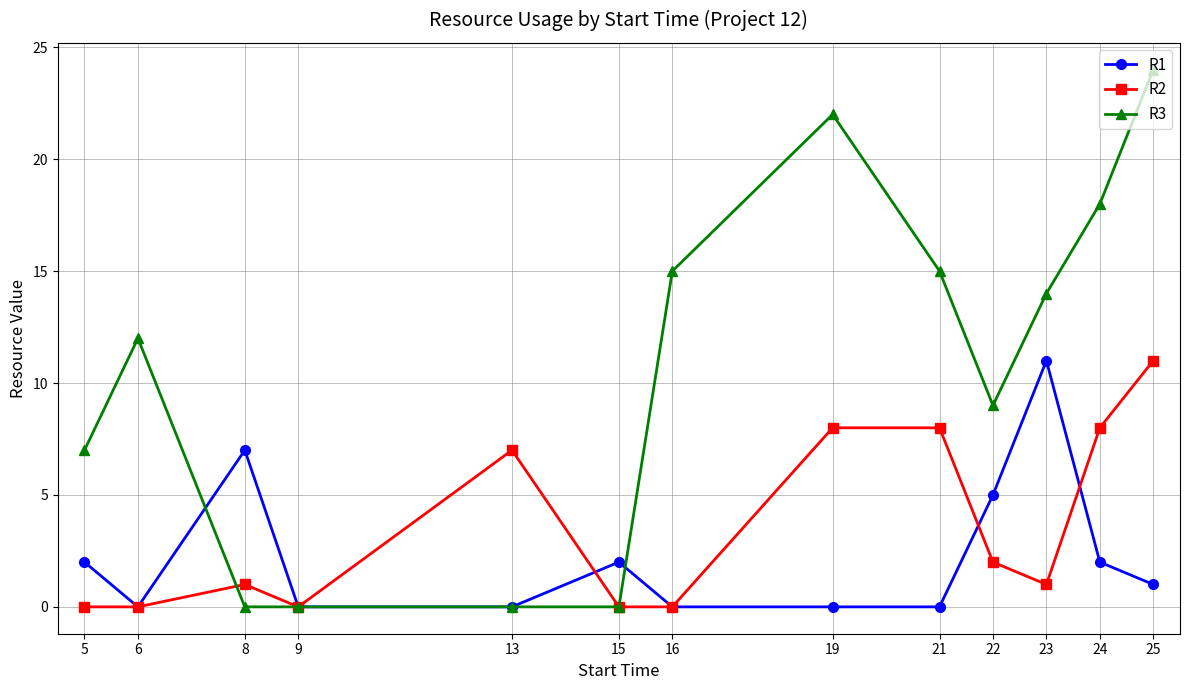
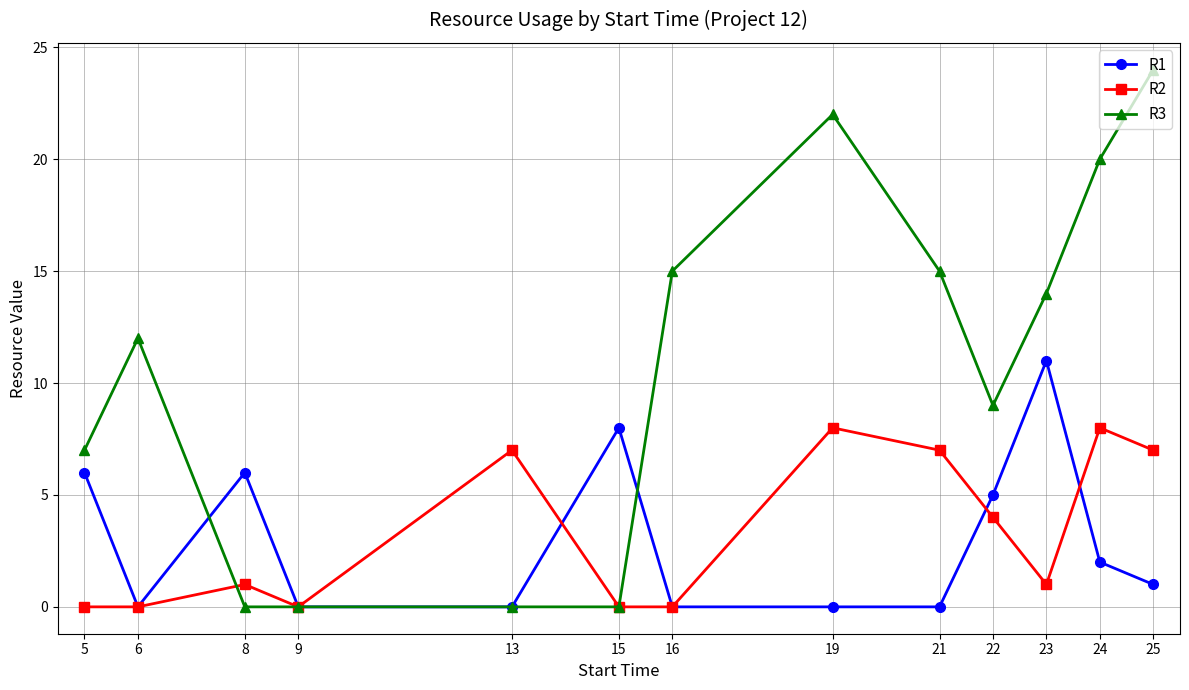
R1, 5: 2 -> 6
R1, 8: 7 -> 6
R1, 15: 2 -> 8
R2, 21: 8 -> 7
R2, 22: 2 -> 4
R3, 24: 18 -> 20
R2, 25: 11 -> 7
